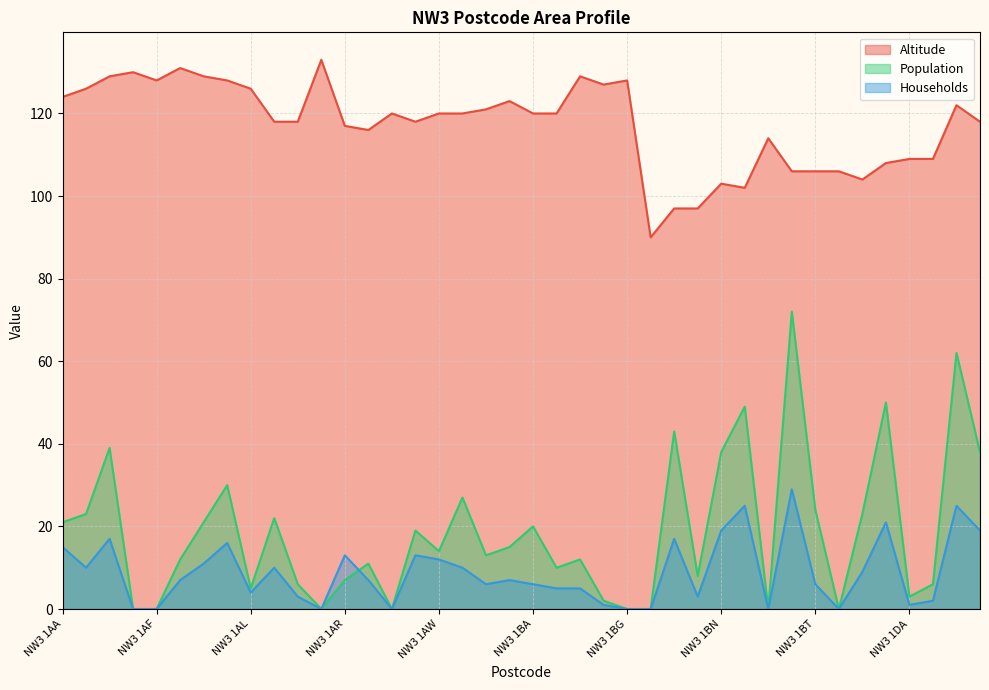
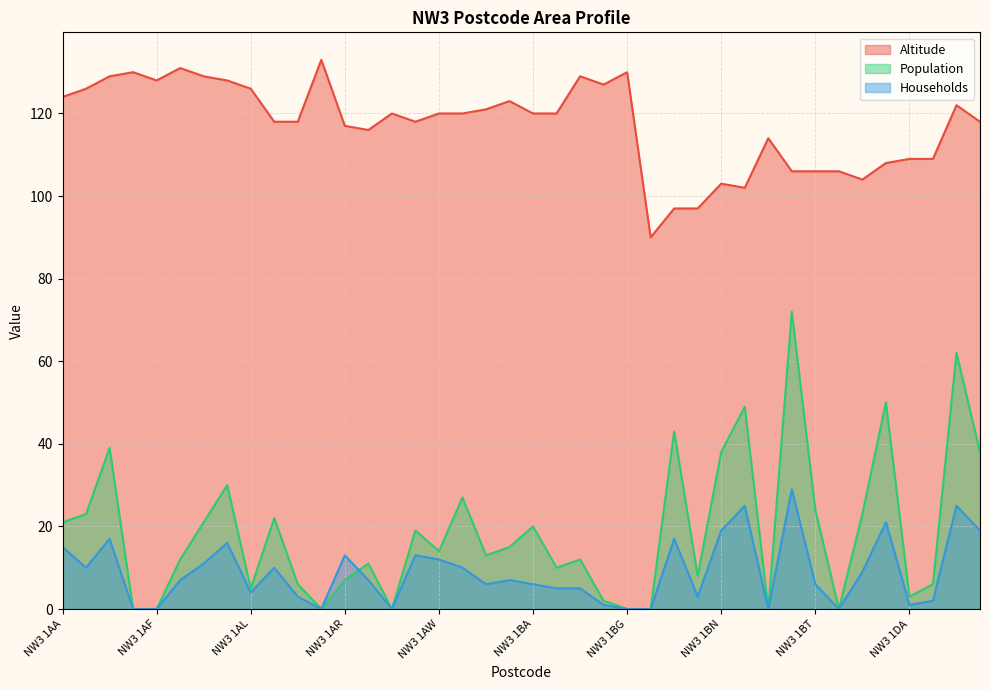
Altitude, NW3 1BG: 128 -> 130
